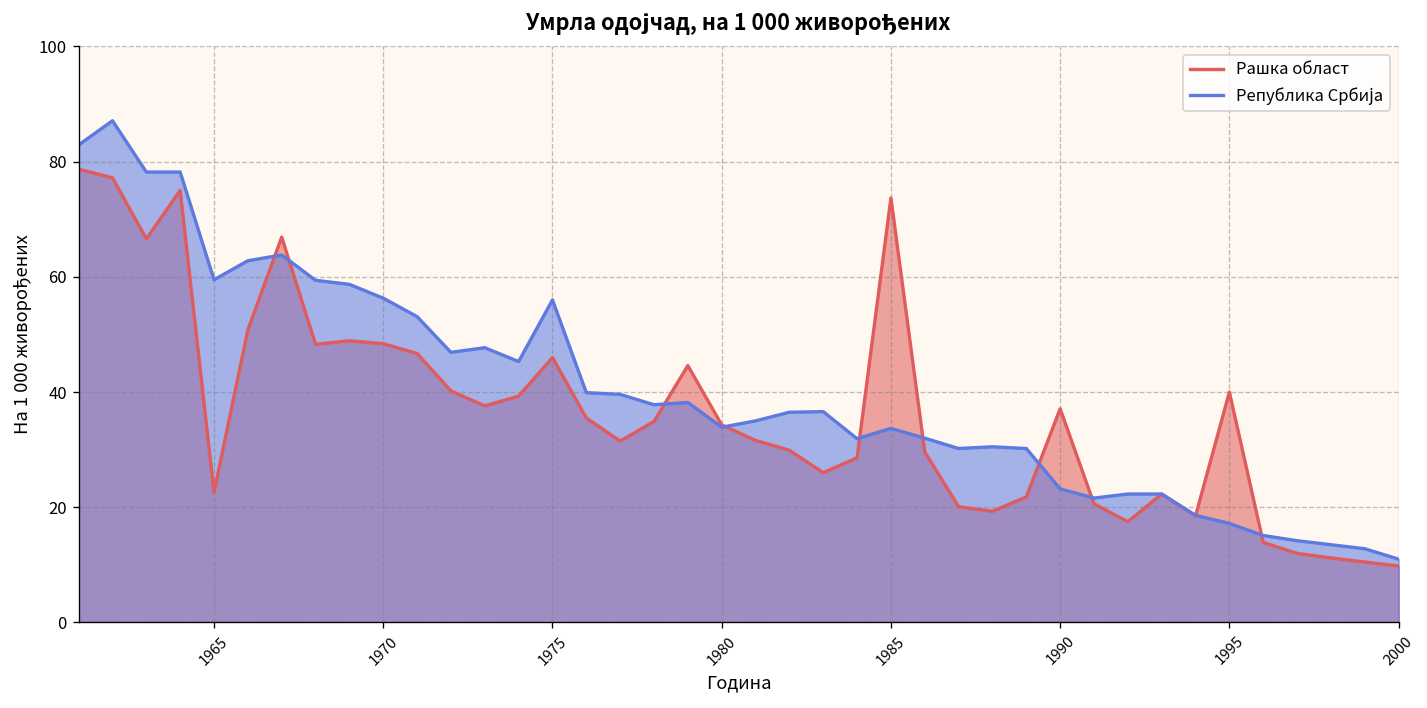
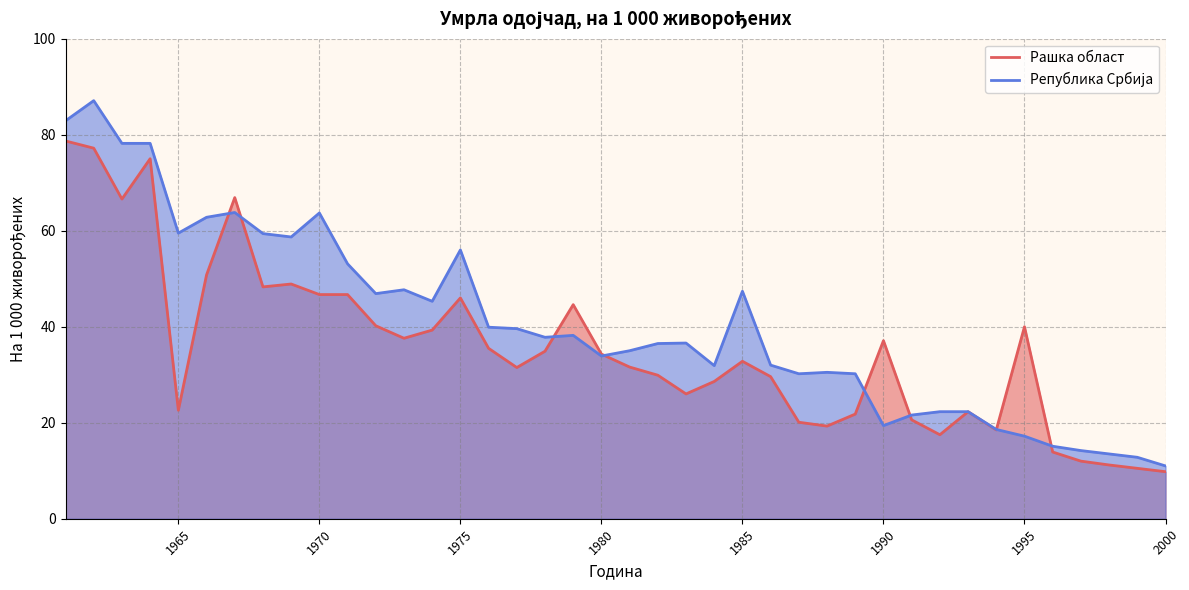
Рашка област, 1970: 48 -> 47
Република Србија, 1970: 56 -> 64
Рашка област, 1985: 74 -> 33
Република Србија, 1985: 34 -> 47
Република Србија, 1990: 23 -> 19
